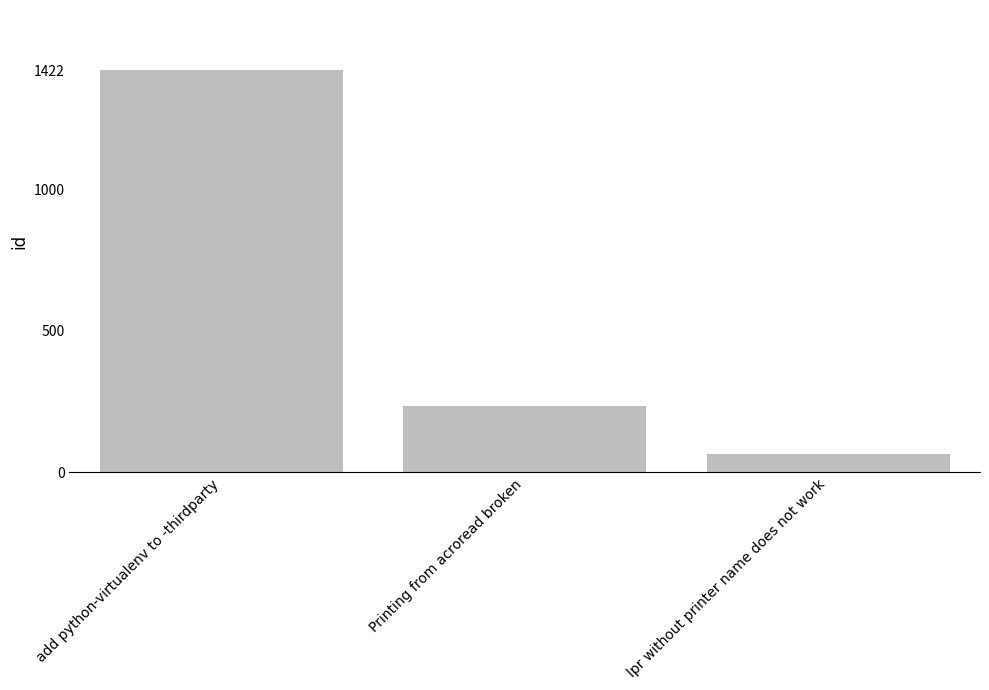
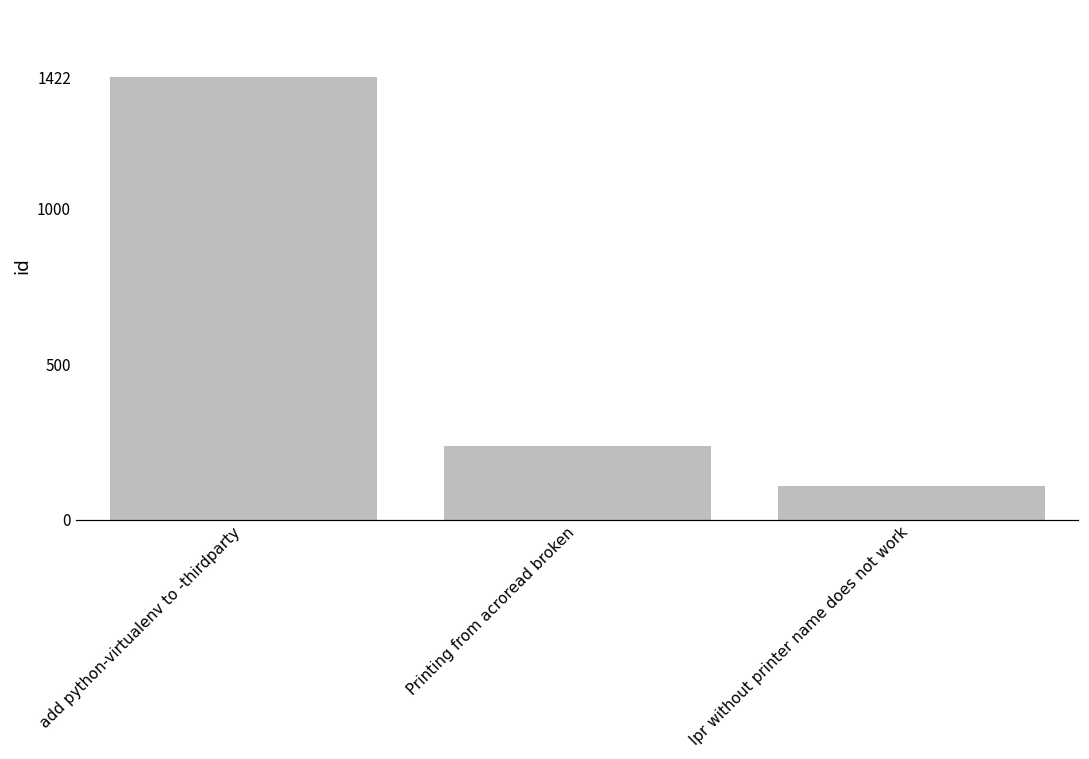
lpr without printer name does not work: 70 -> 110
